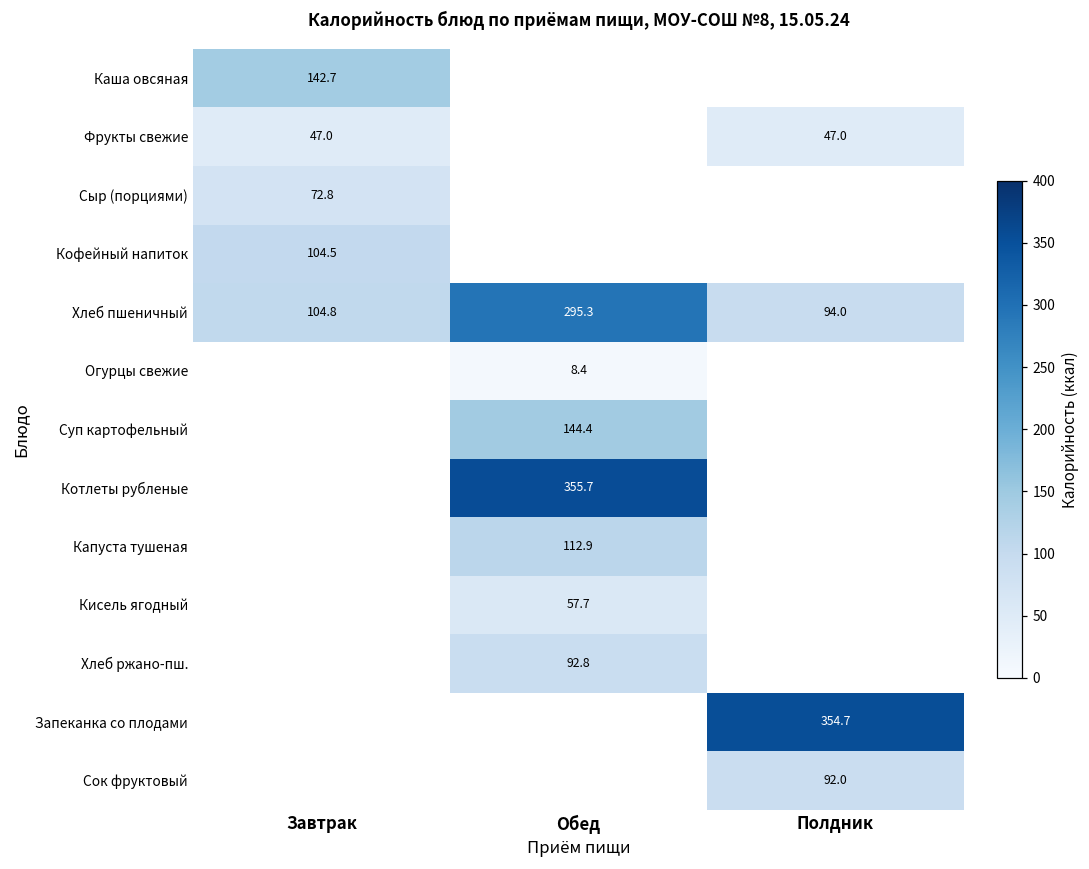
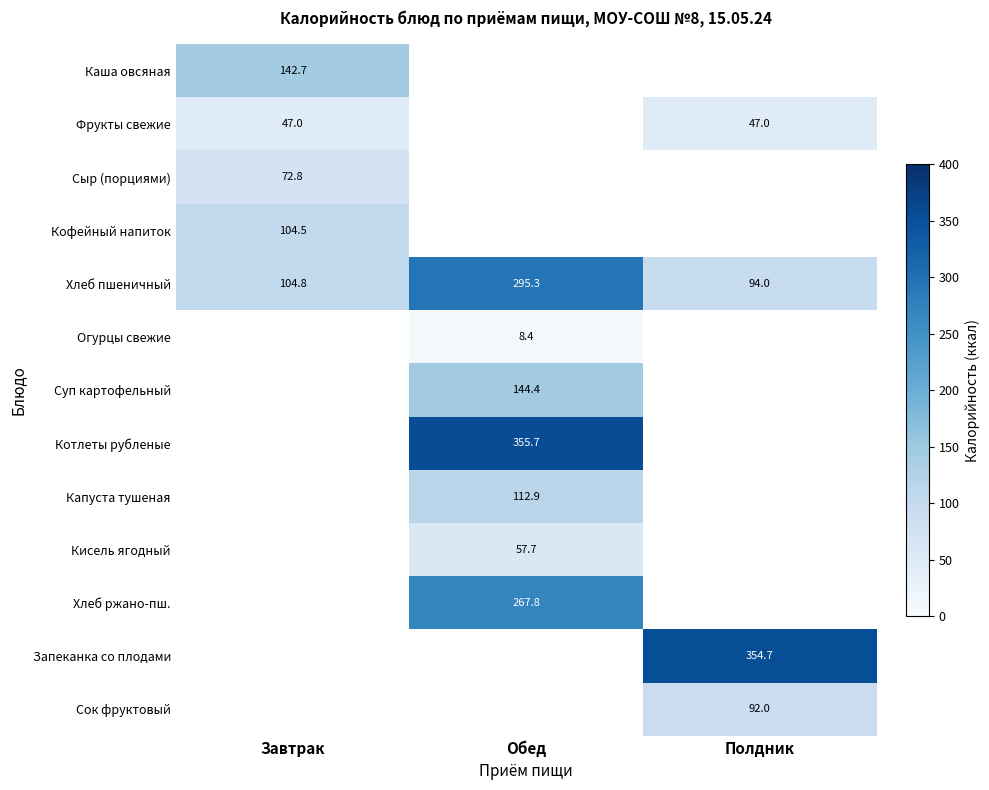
Хлеб ржано-пш., Обед: 92.8 -> 267.8
